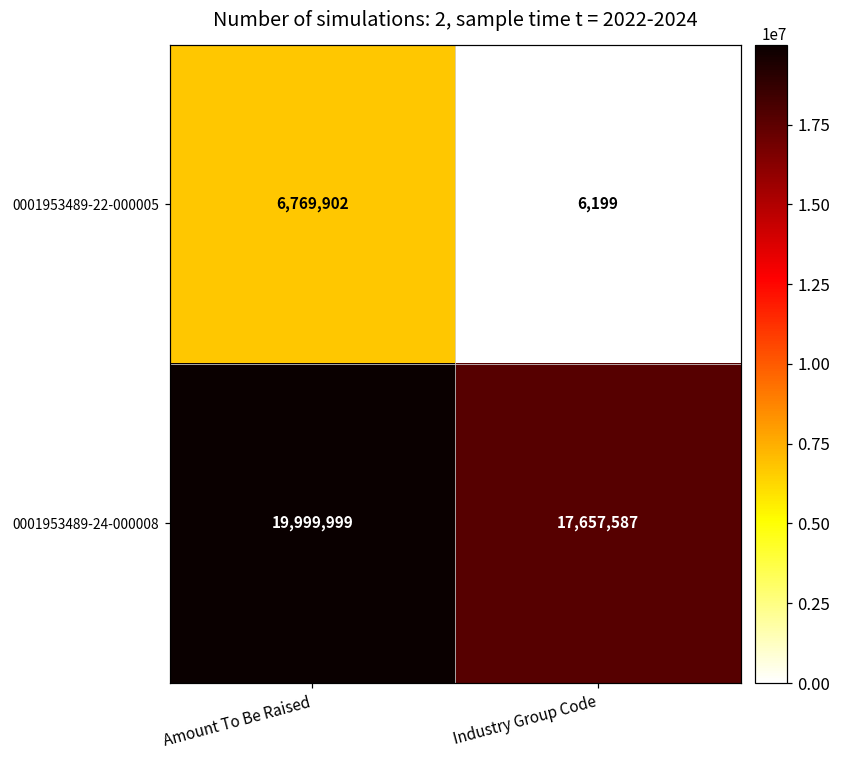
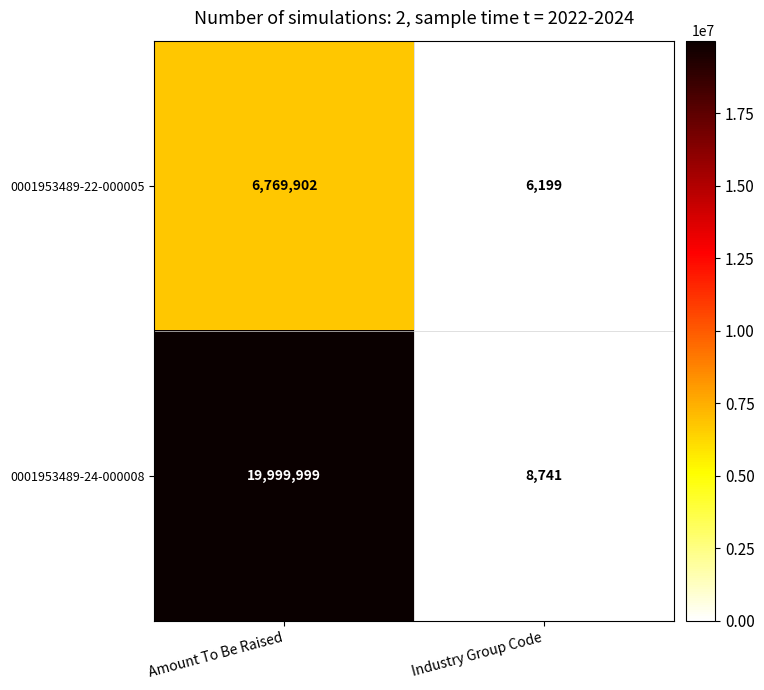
0001953489-24-000008, Industry Group Code: 17,657,587 -> 8,741
